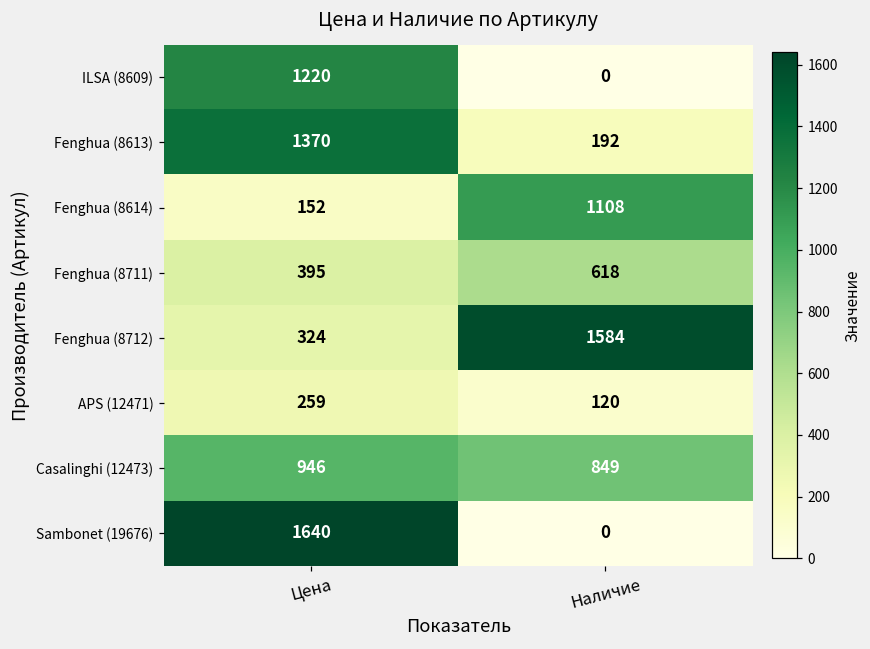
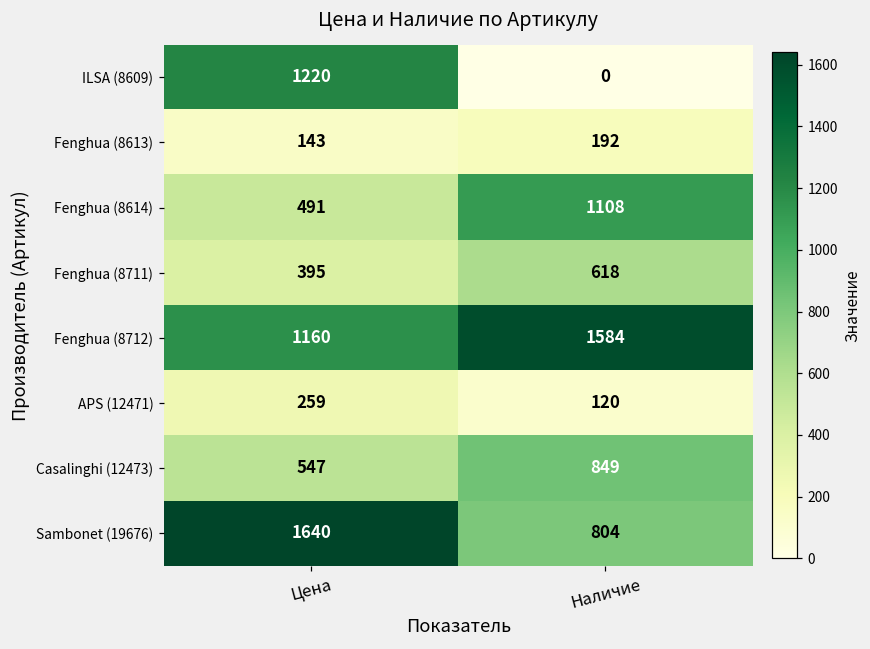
Fenghua (8613), Цена: 1370 -> 143
Fenghua (8614), Цена: 152 -> 491
Fenghua (8712), Цена: 324 -> 1160
Casalinghi (12473), Цена: 946 -> 547
Sambonet (19676), Наличие: 0 -> 804
